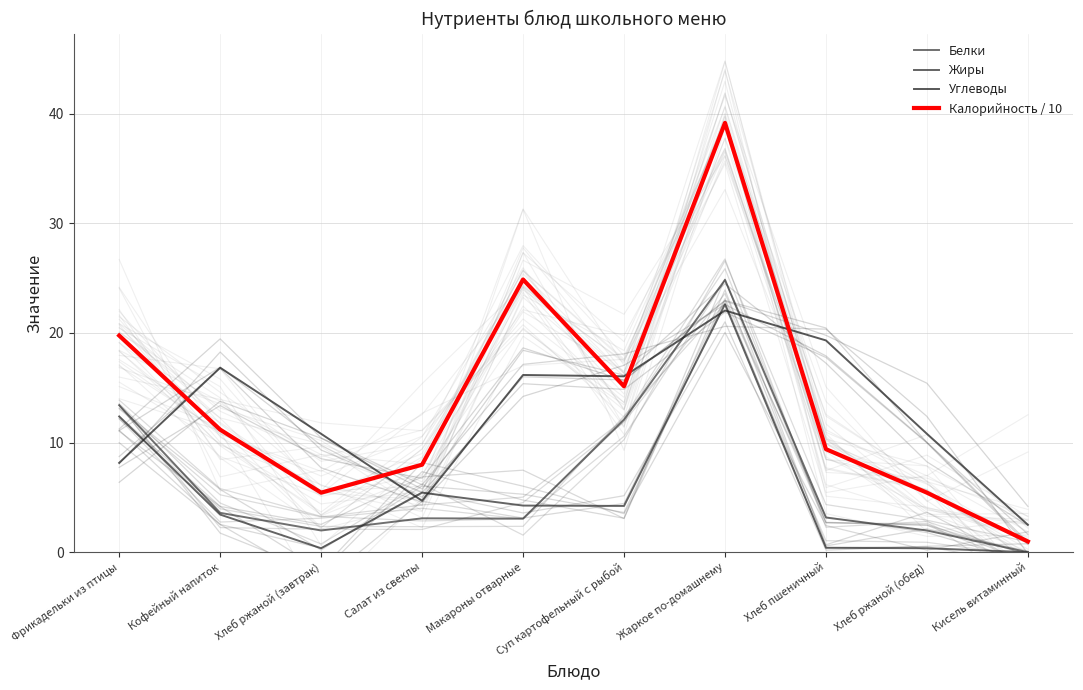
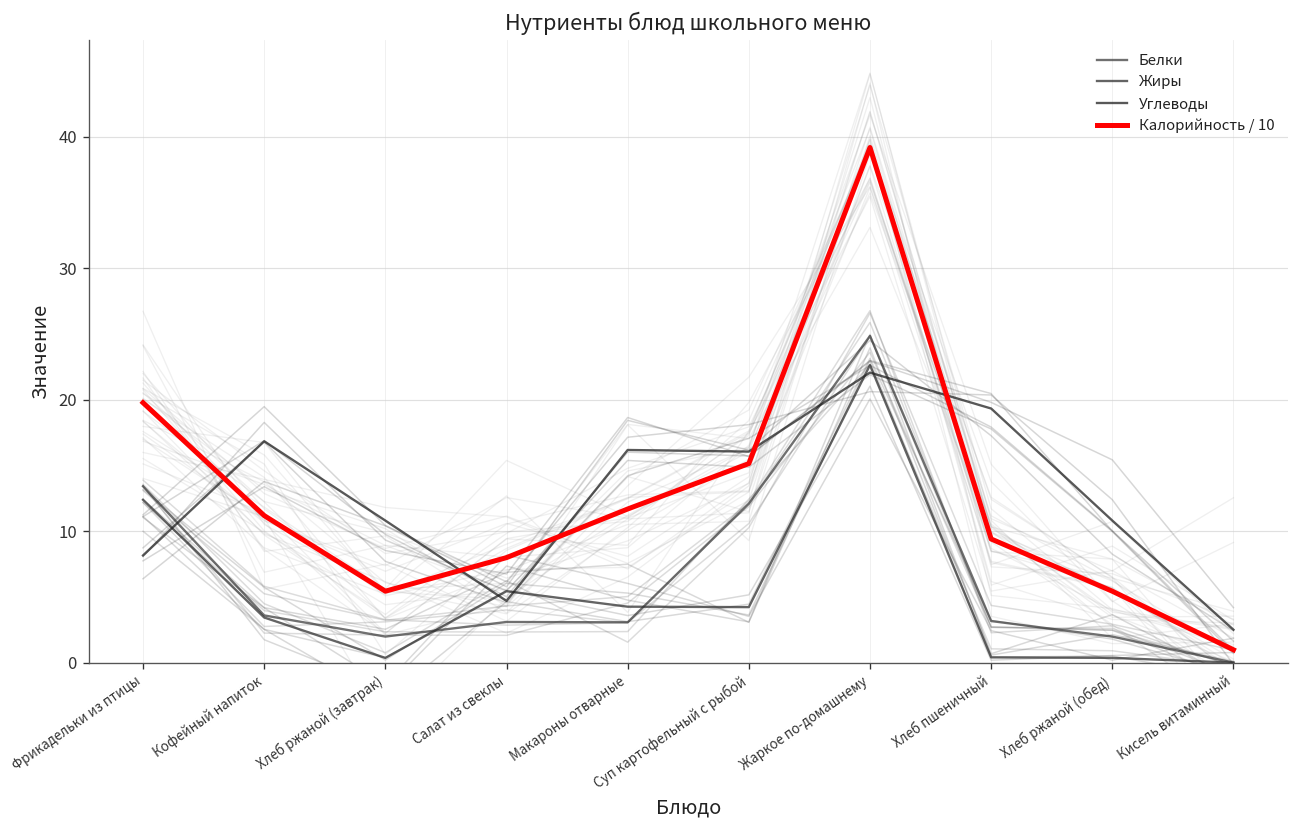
Калорийность / 10, Макароны отварные: 24.9 -> 11.7
